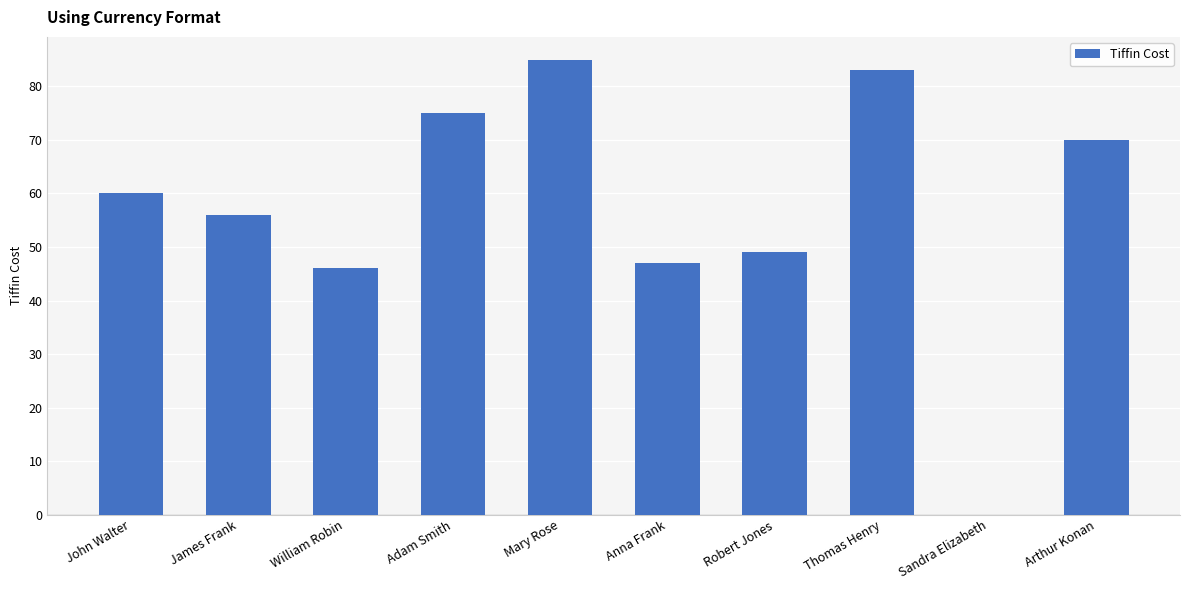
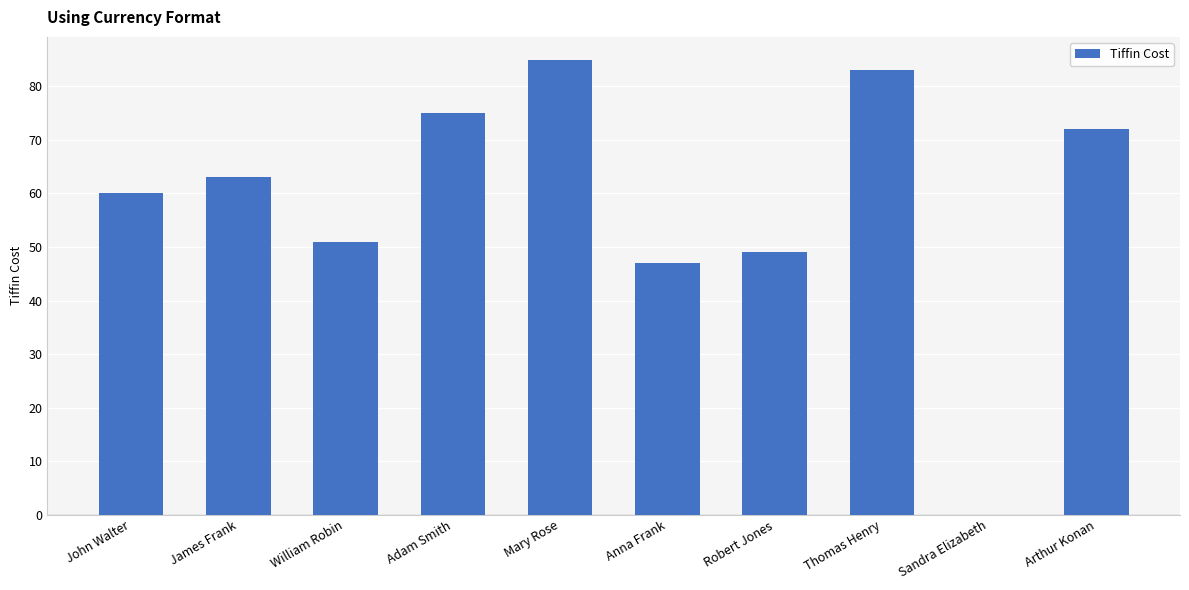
James Frank: 56 -> 63
William Robin: 46 -> 51
Arthur Konan: 70 -> 72
